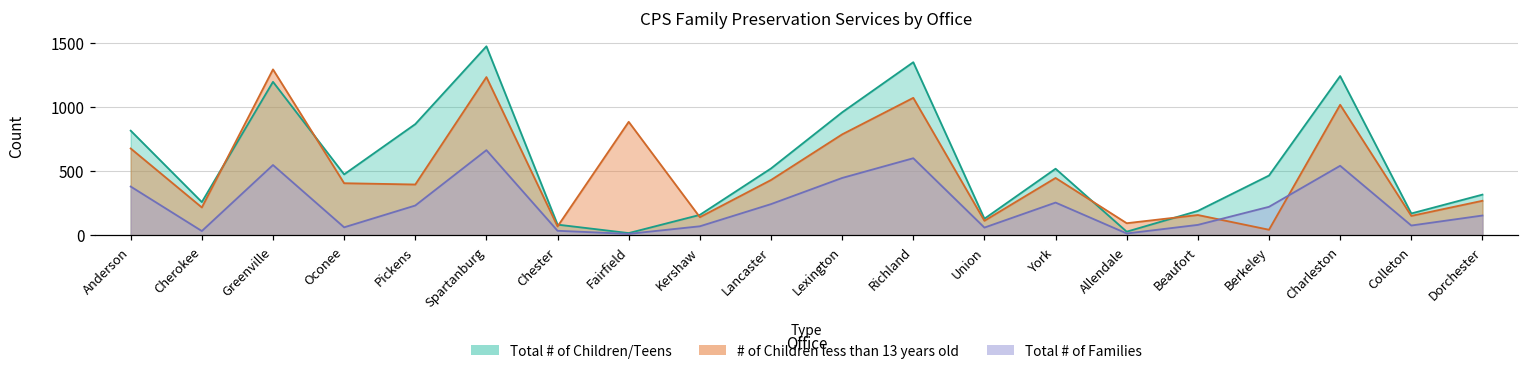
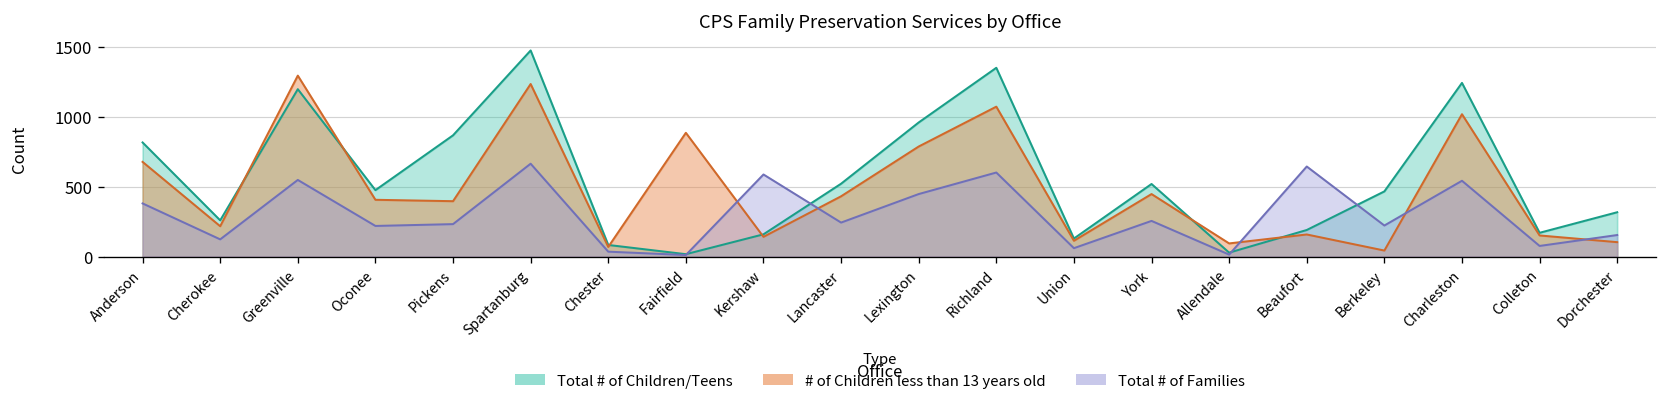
Total # of Families, Cherokee: 30 -> 120
Total # of Families, Oconee: 60 -> 220
Total # of Families, Kershaw: 70 -> 590
Total # of Families, Beaufort: 80 -> 640
# of Children less than 13 years old, Dorchester: 270 -> 100
